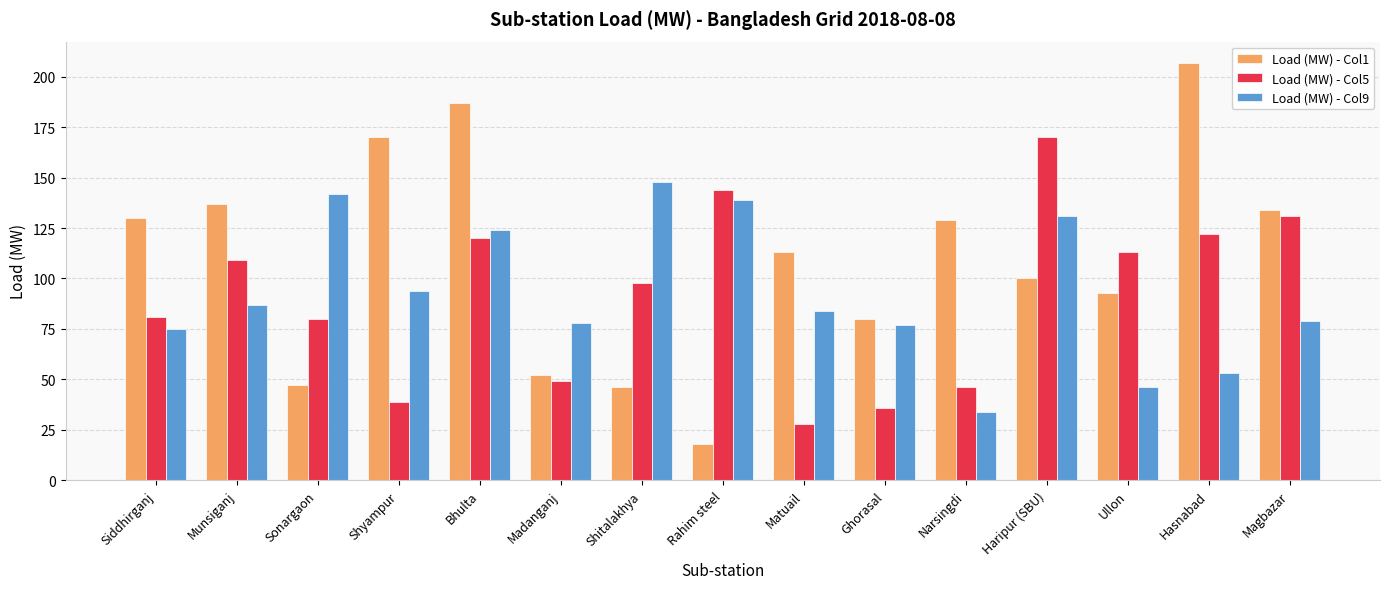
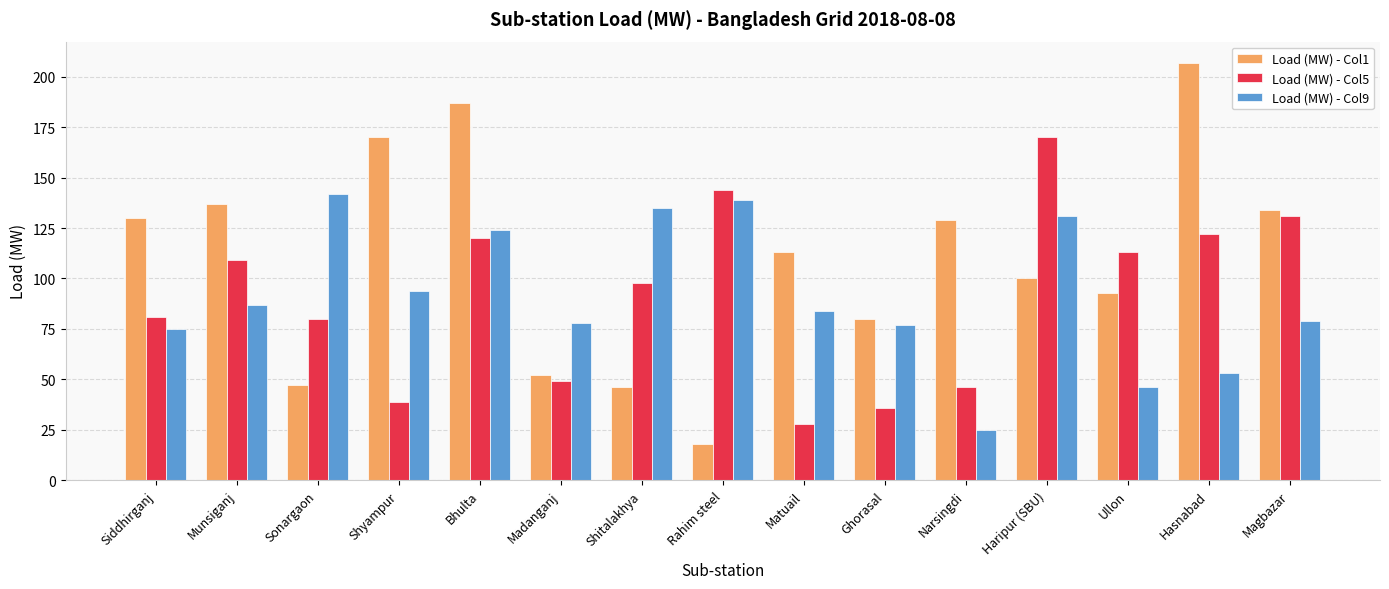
Load (MW) - Col9, Shitalakhya: 148 -> 135
Load (MW) - Col9, Narsingdi: 34 -> 25
